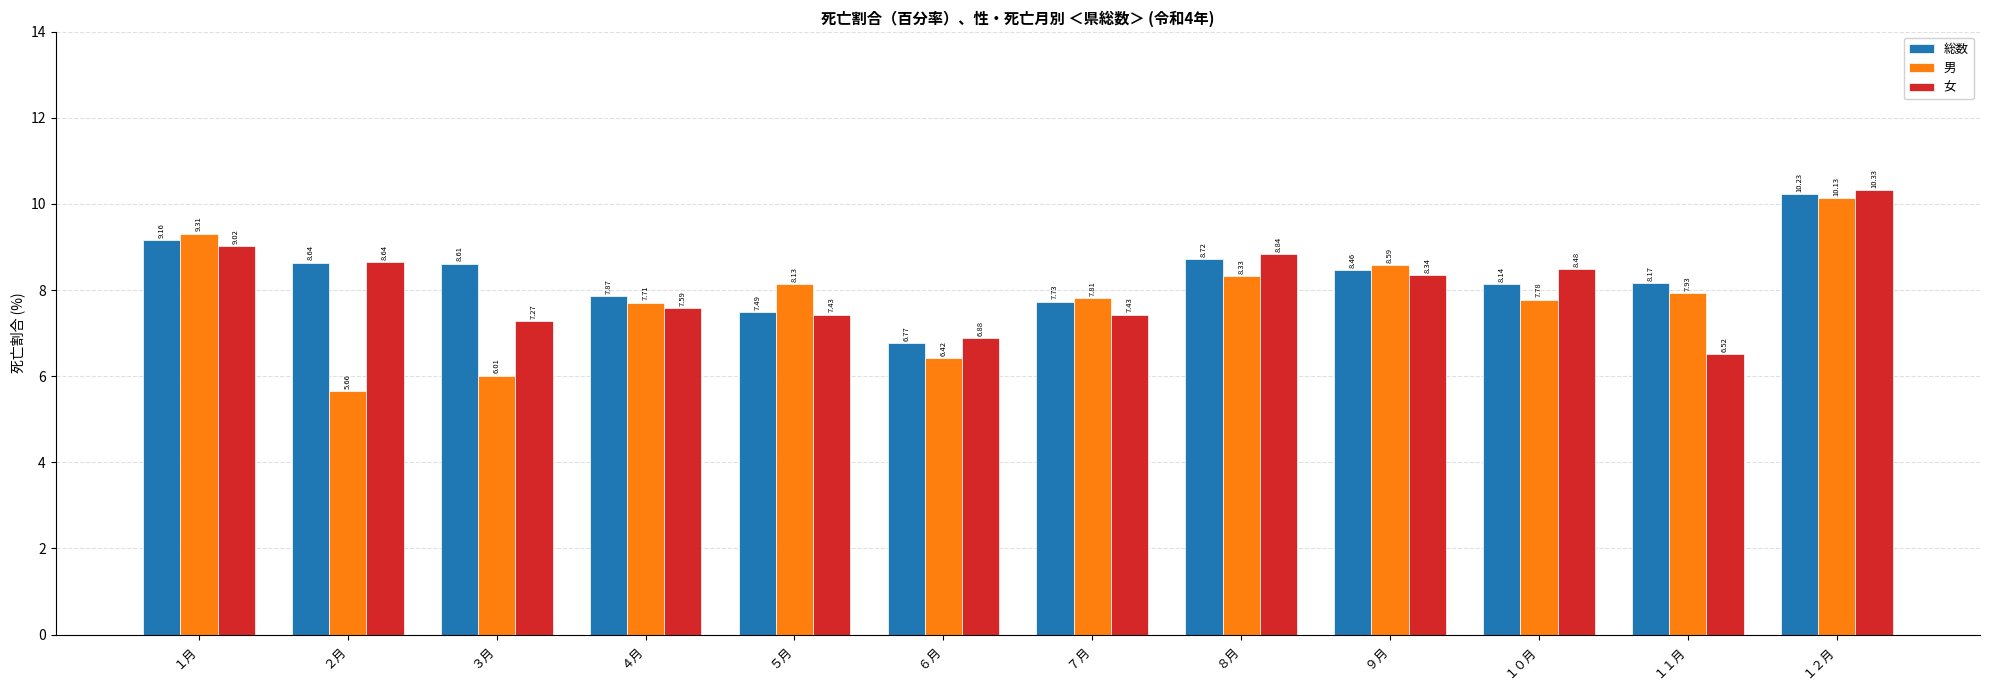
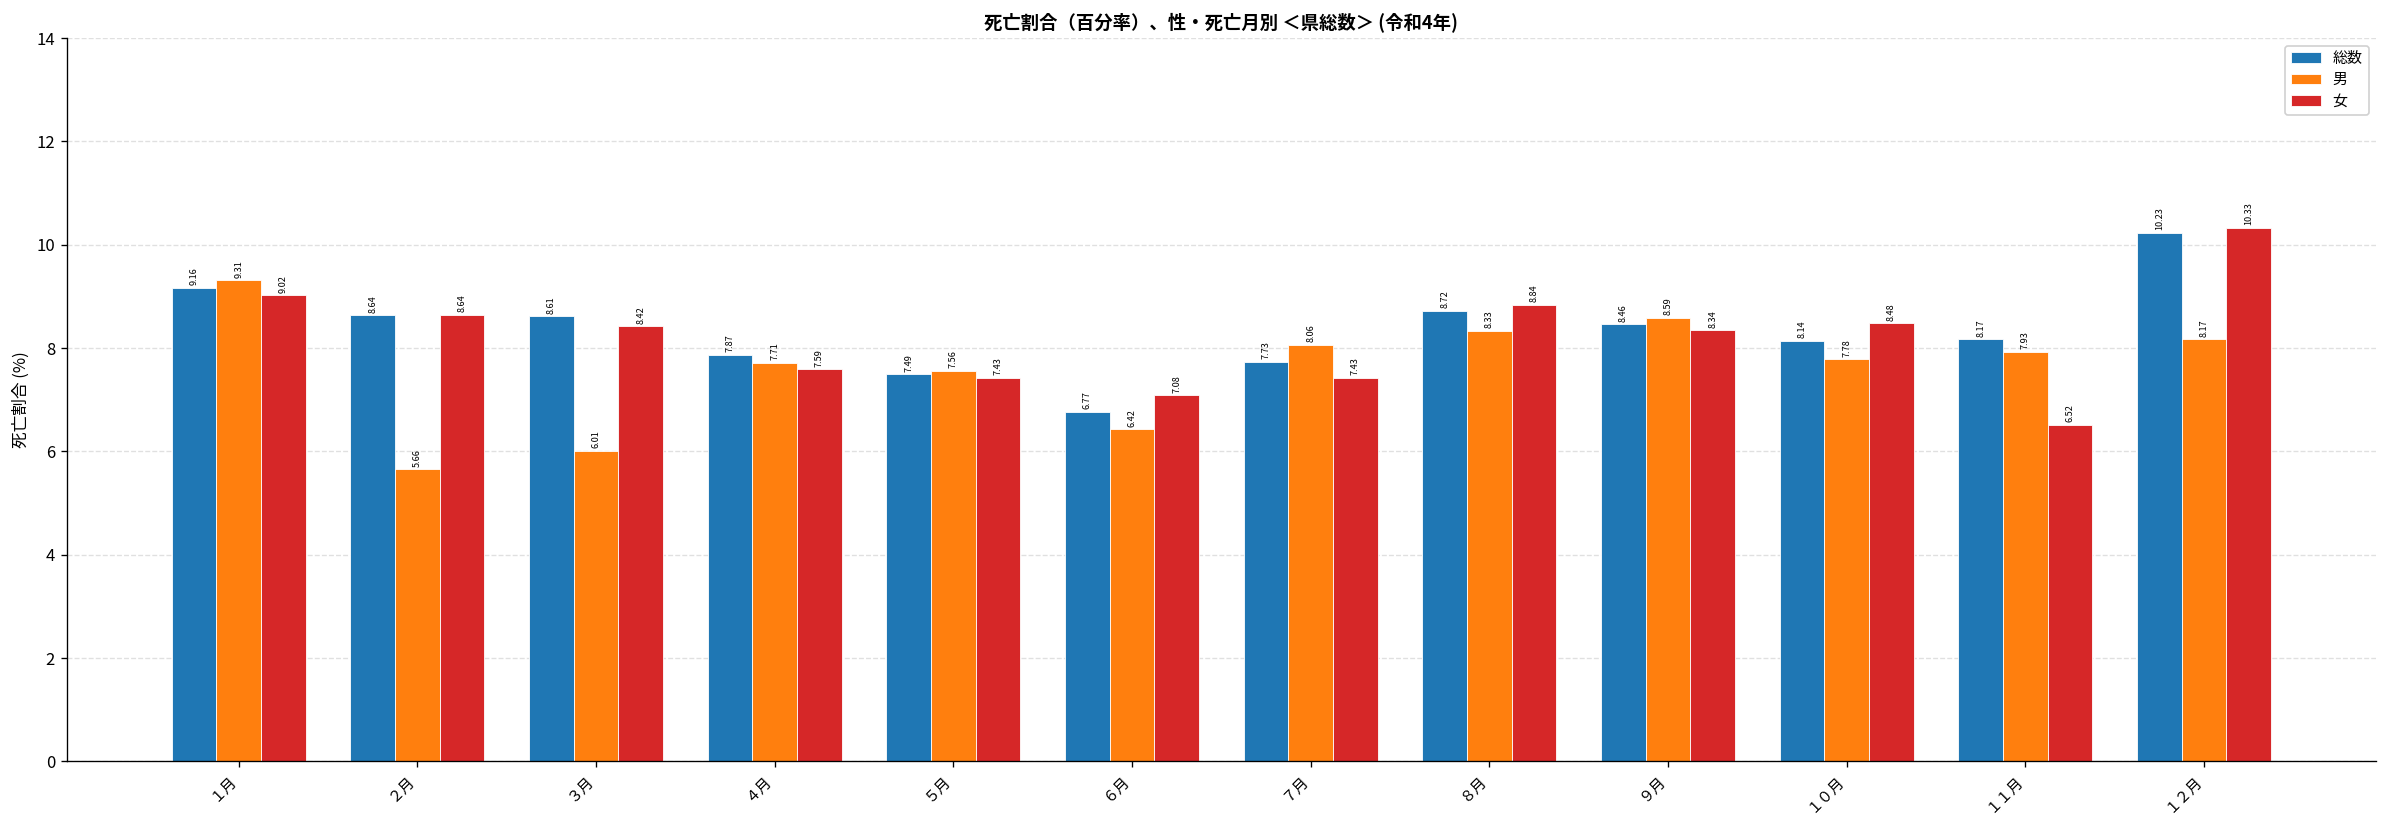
女, ３月: 7.27 -> 8.42
男, ５月: 8.13 -> 7.56
女, ６月: 6.88 -> 7.08
男, ７月: 7.81 -> 8.06
男, １２月: 10.13 -> 8.17
